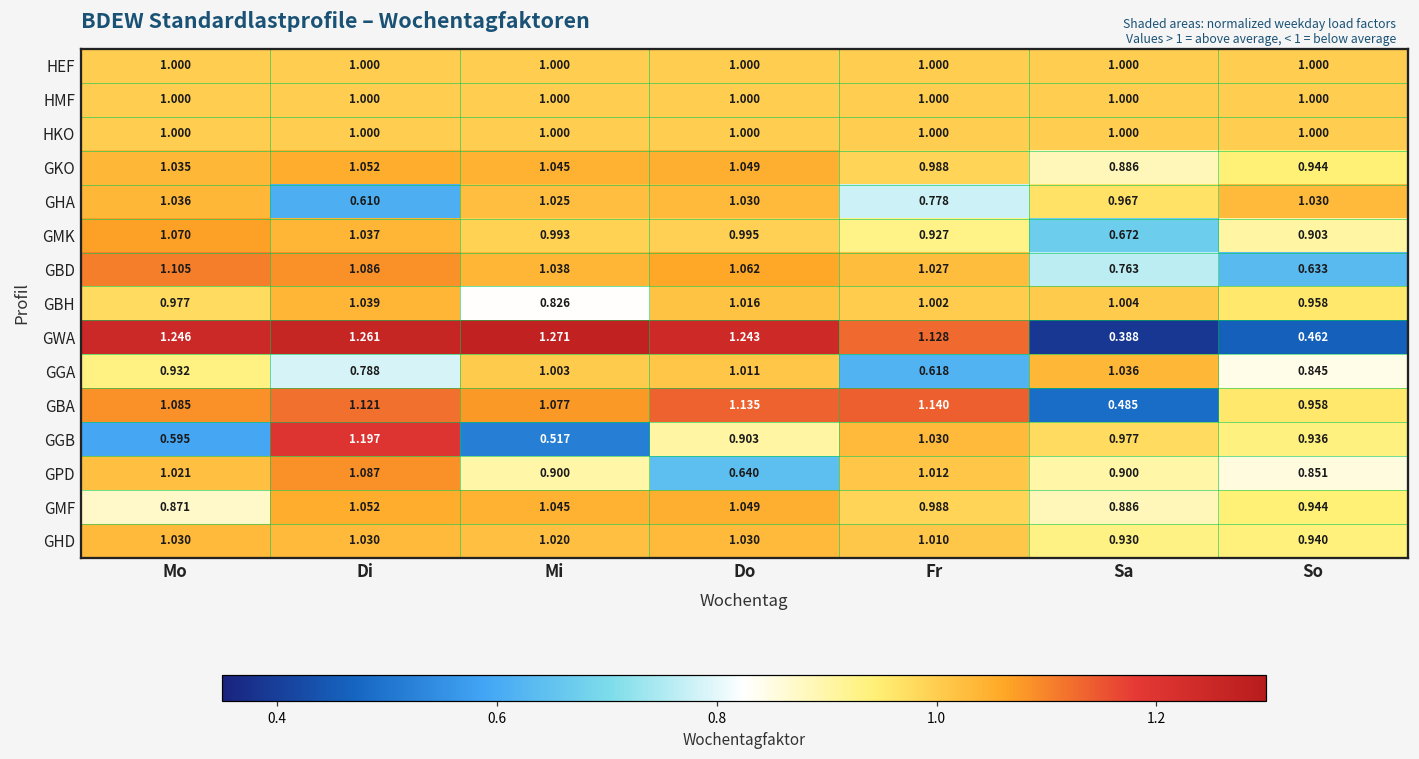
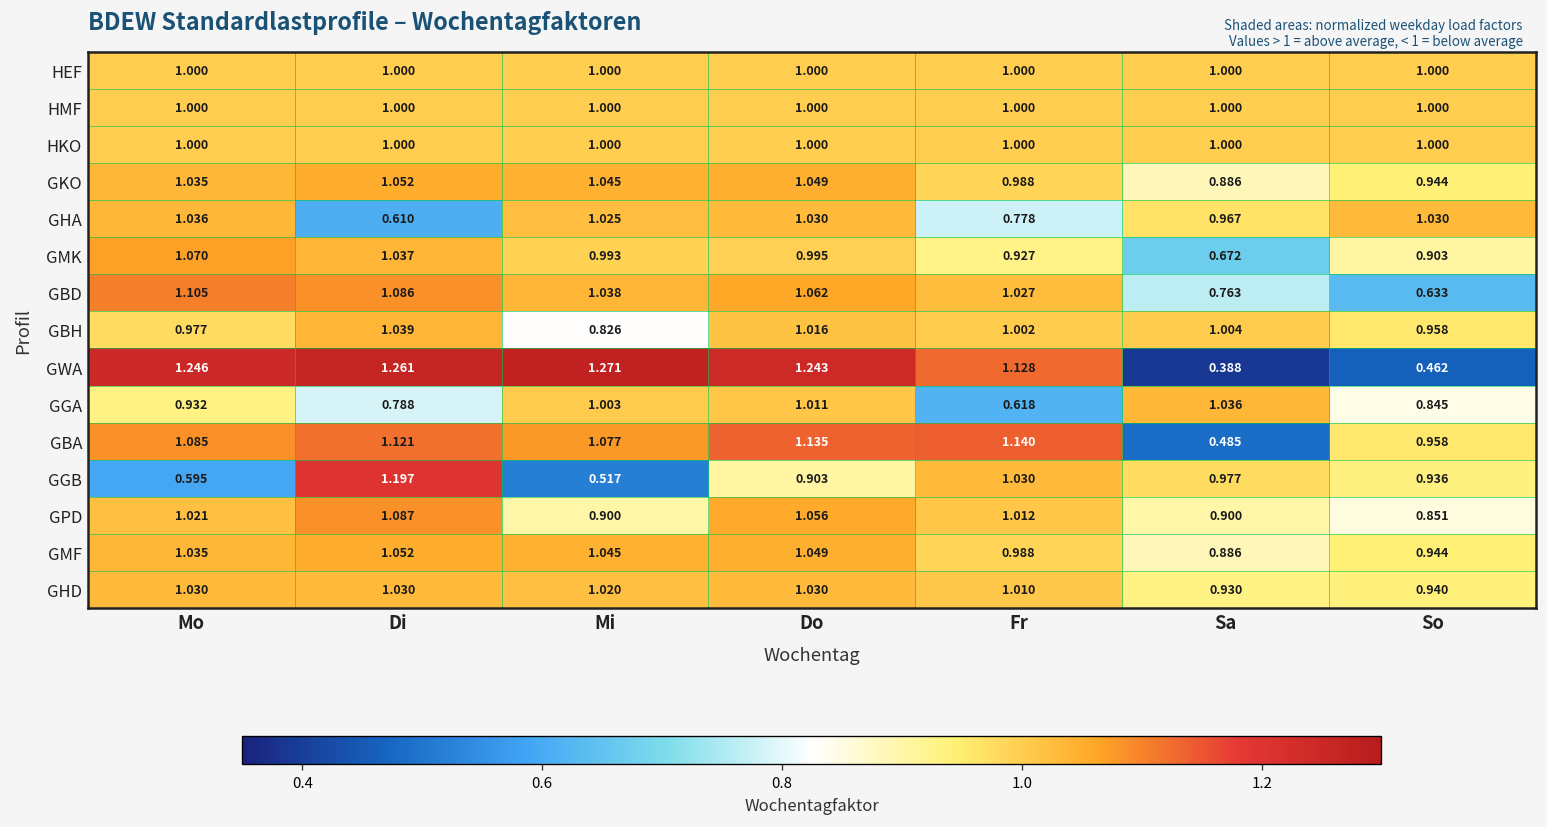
GPD, Do: 0.640 -> 1.056
GMF, Mo: 0.871 -> 1.035
